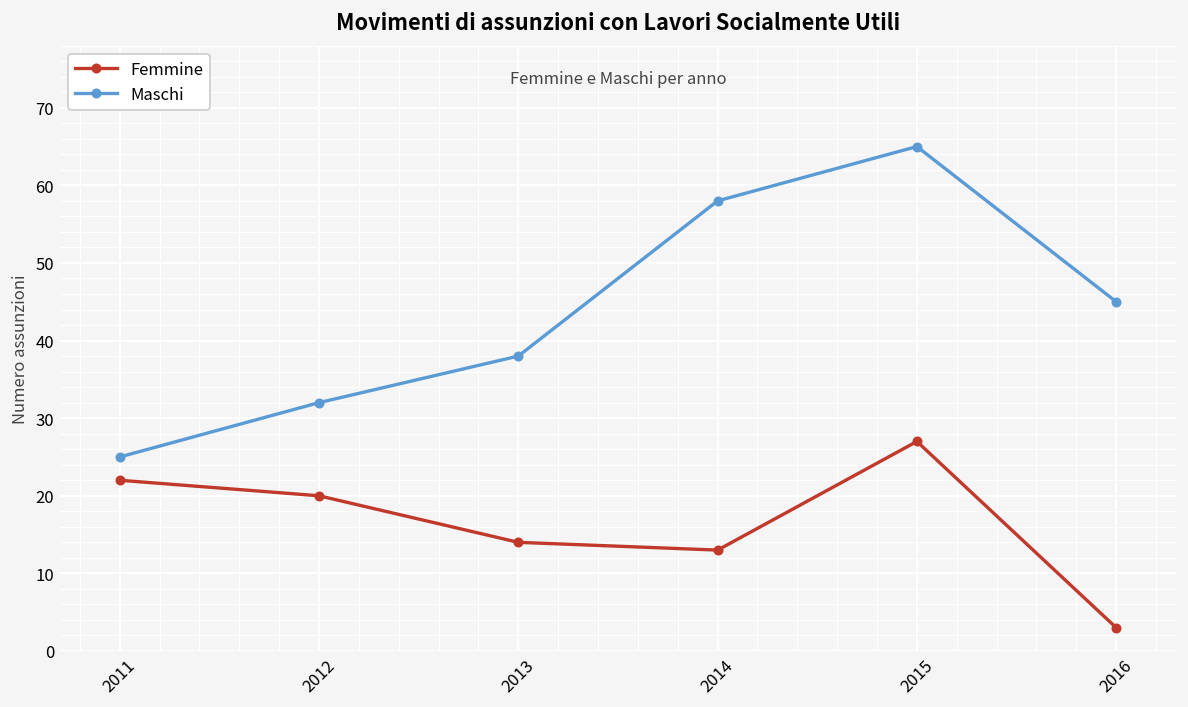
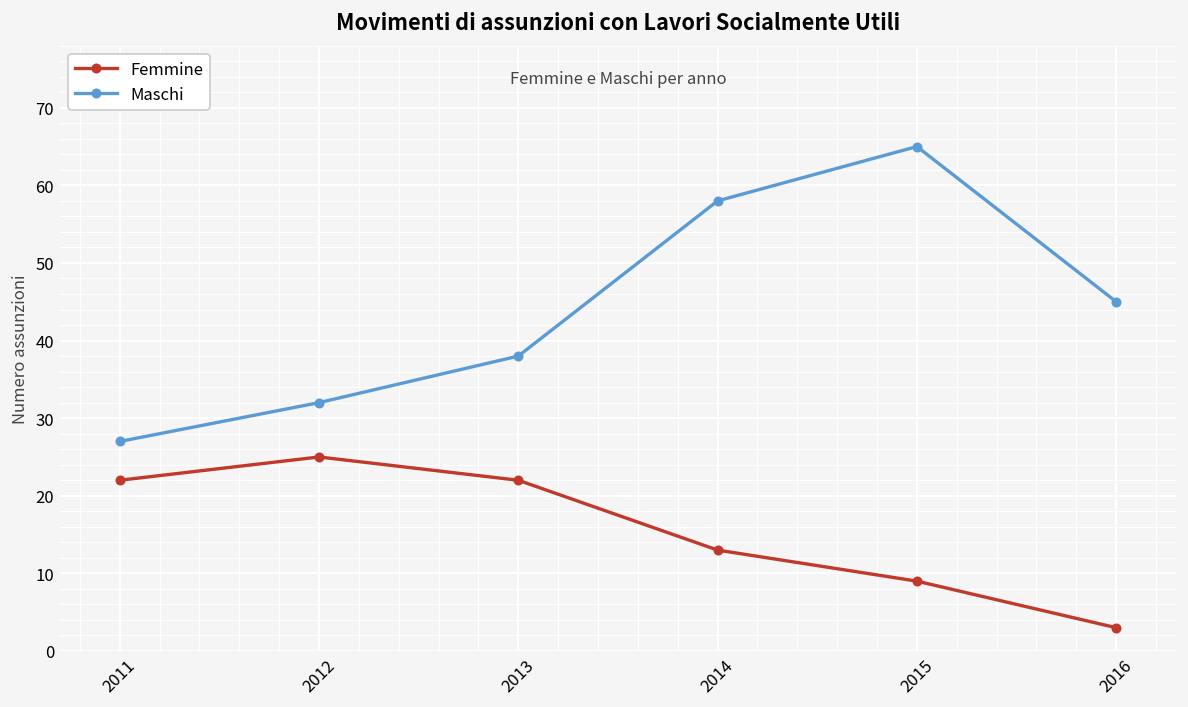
Maschi, 2011: 25 -> 27
Femmine, 2012: 20 -> 25
Femmine, 2013: 14 -> 22
Femmine, 2015: 27 -> 9
